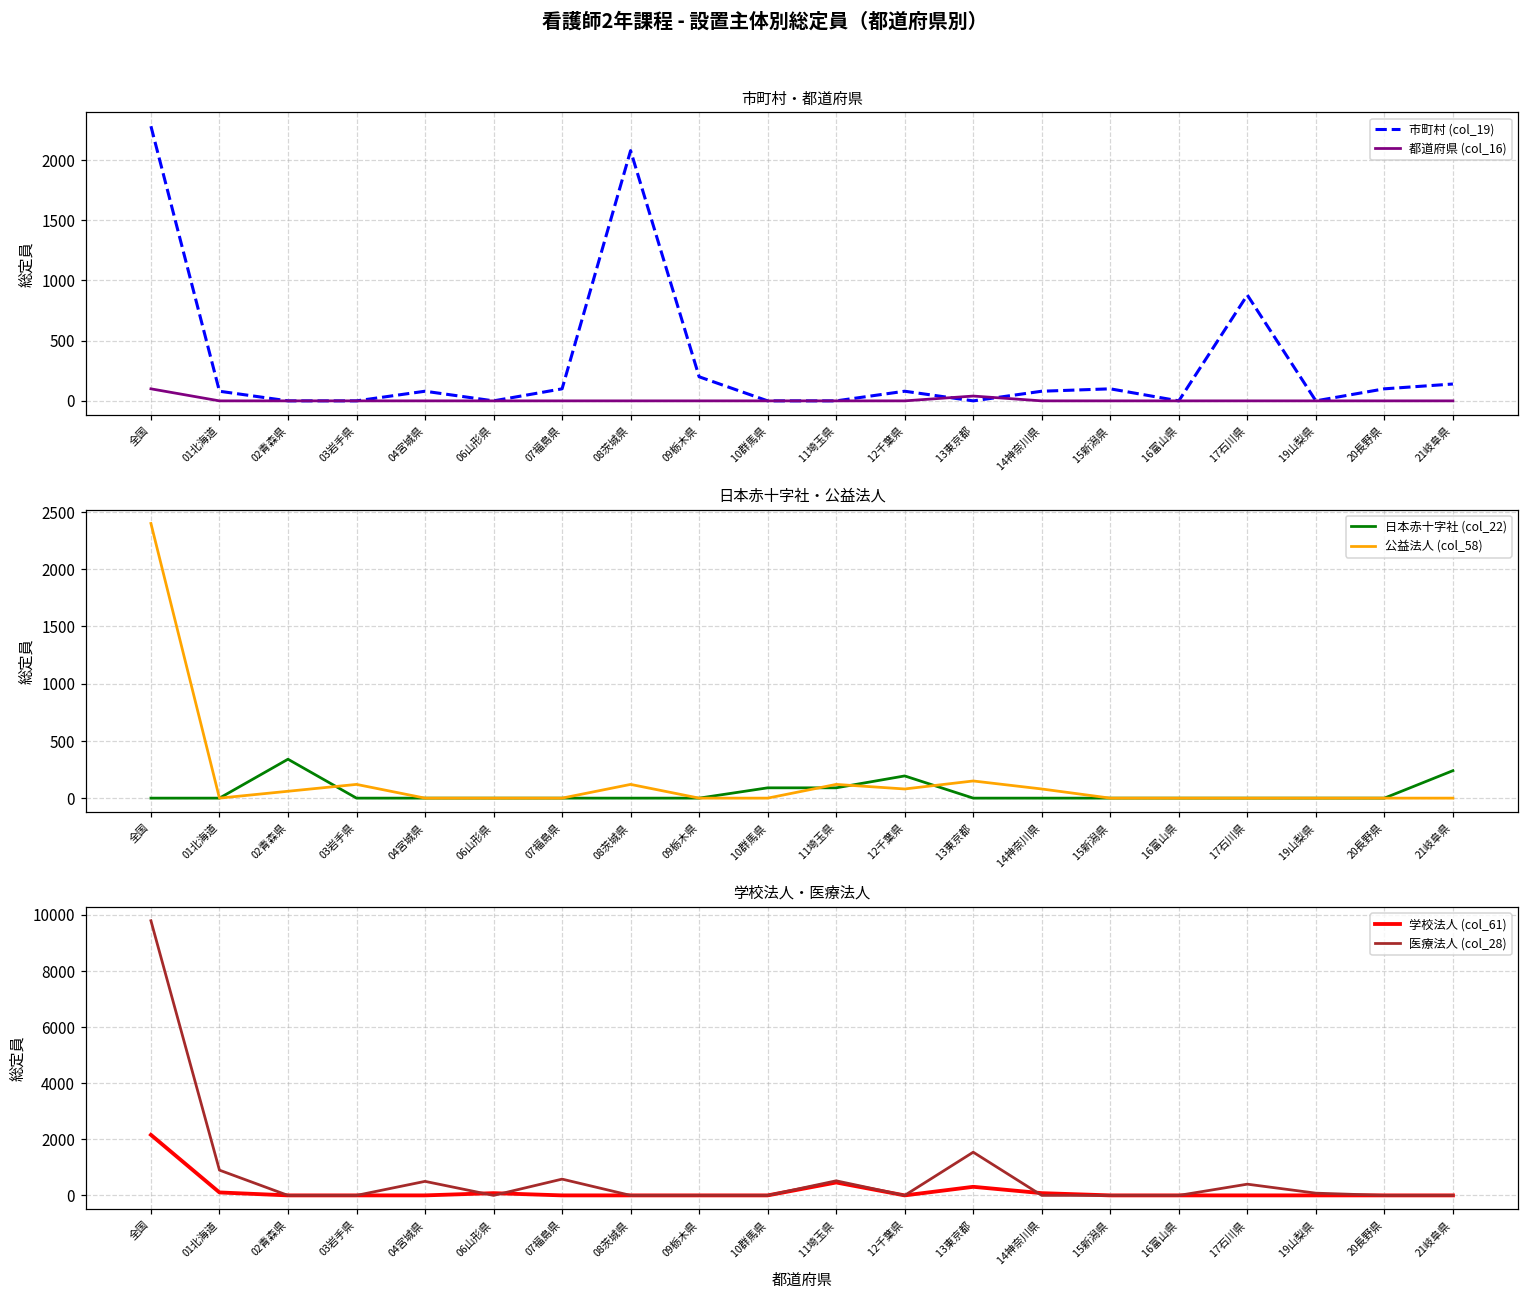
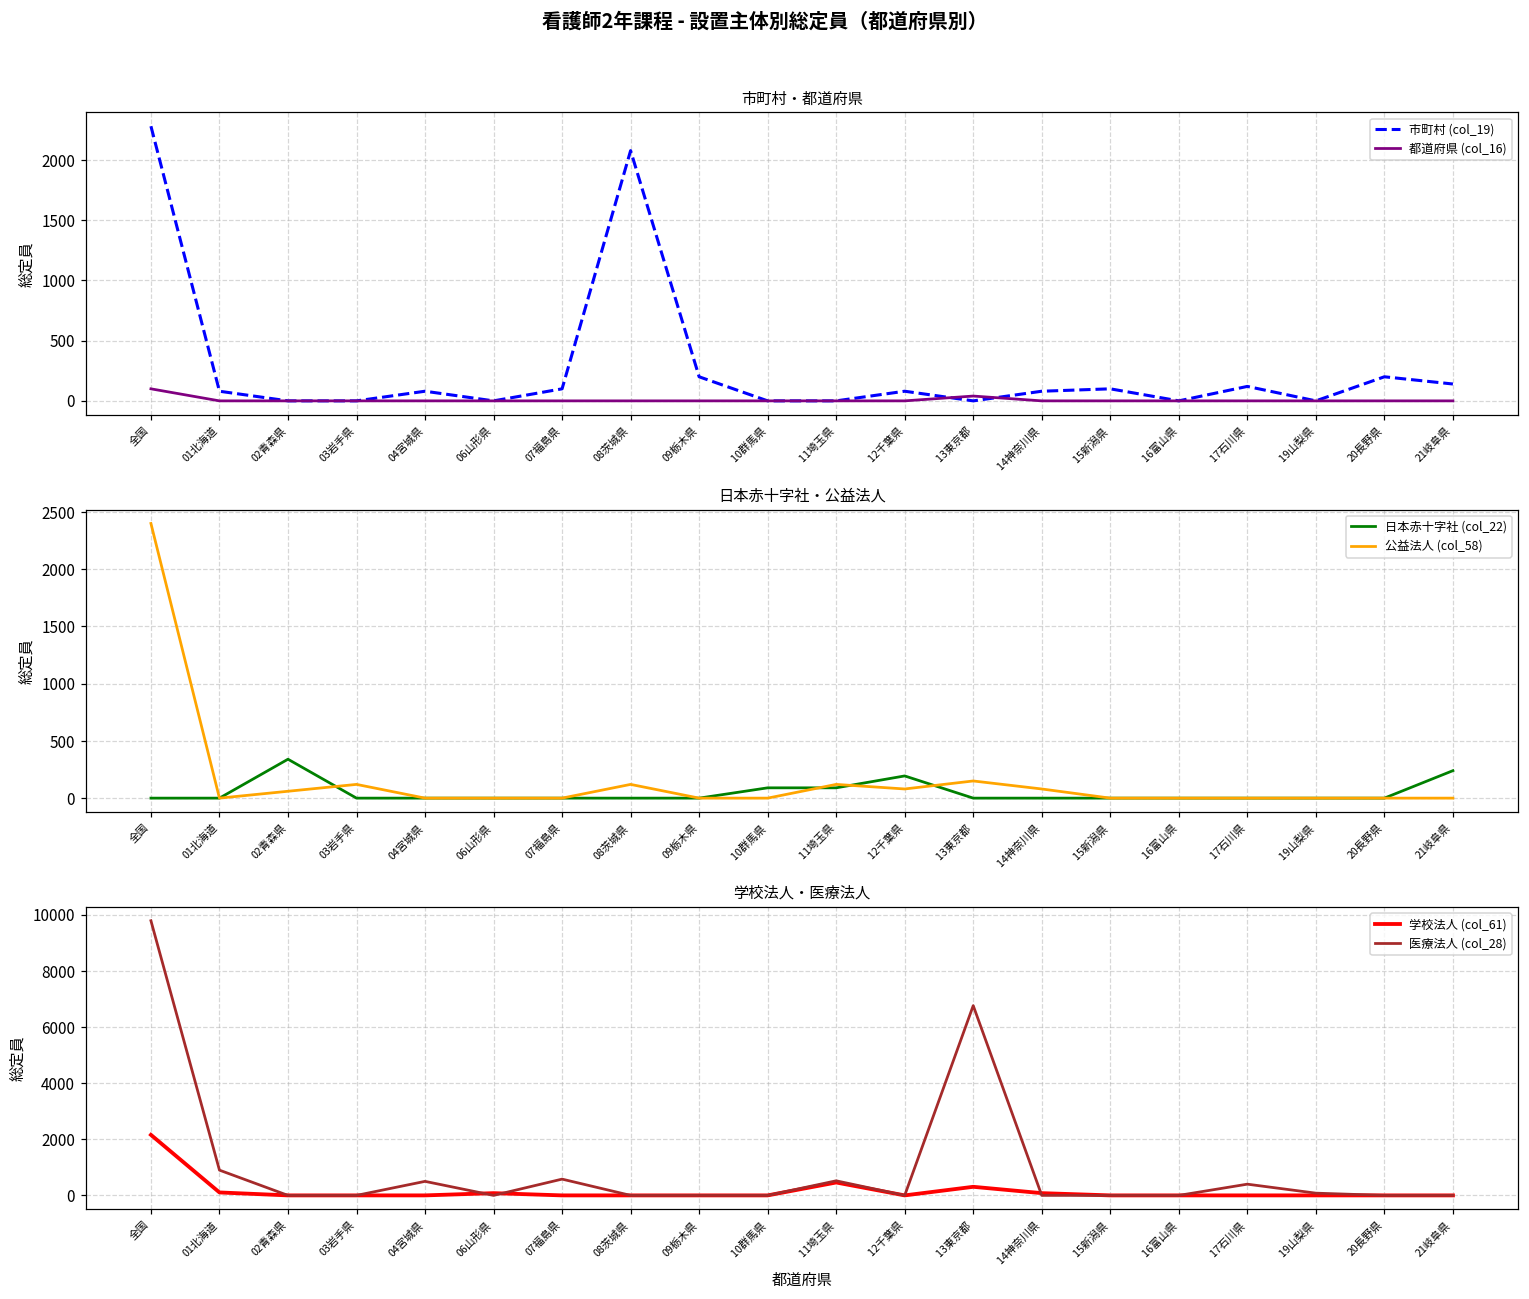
市町村・都道府県, 市町村 (col_19), 17石川県: 880 -> 120
市町村・都道府県, 市町村 (col_19), 20長野県: 100 -> 200
学校法人・医療法人, 医療法人 (col_28), 13東京都: 1500 -> 6800
